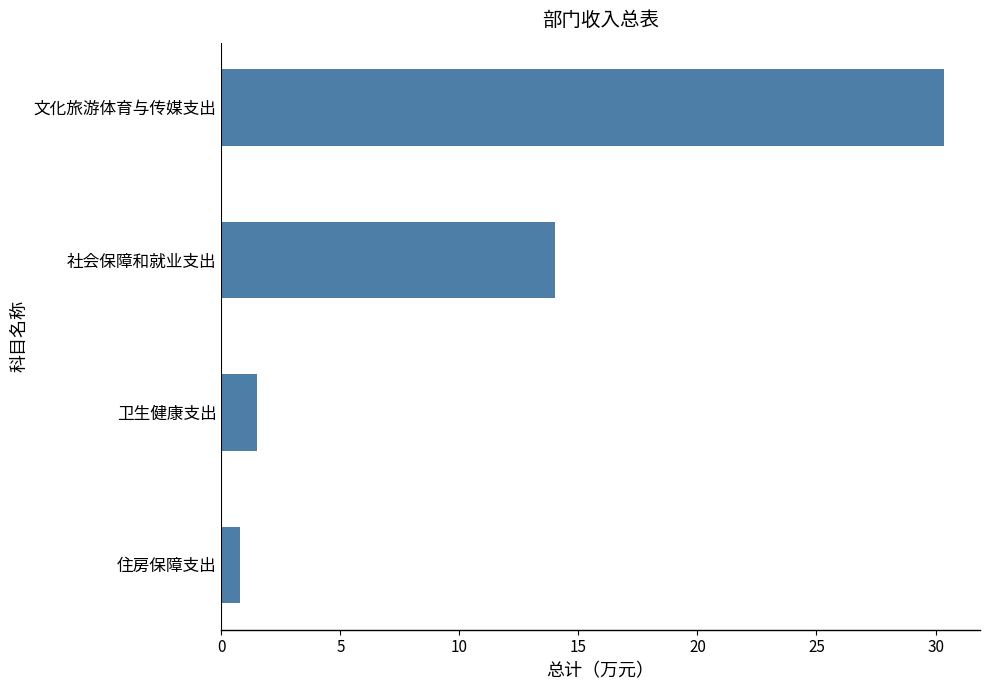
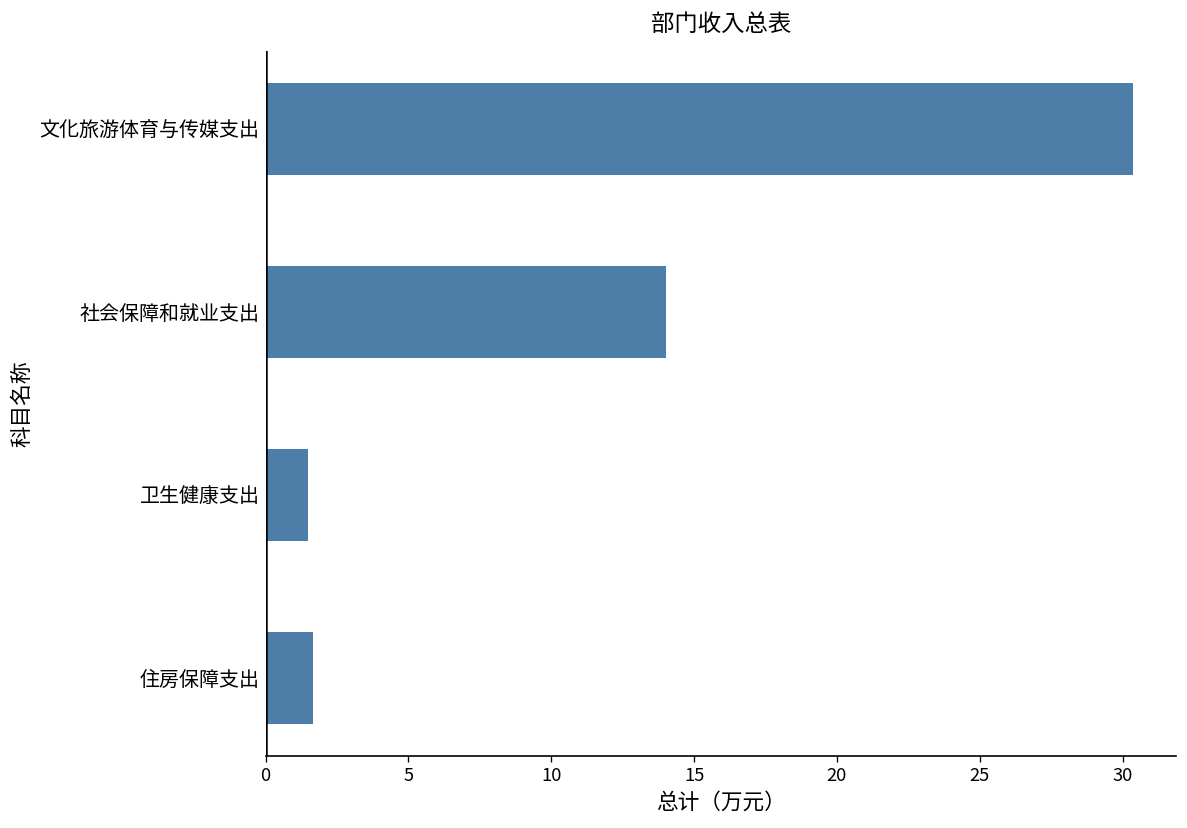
住房保障支出: 0.8 -> 1.7
